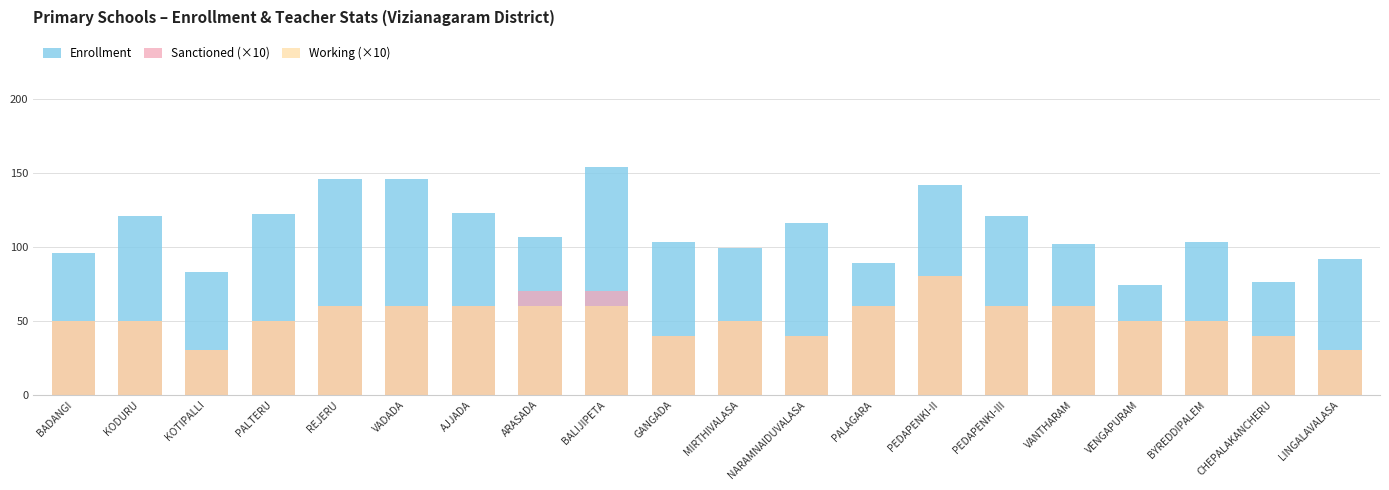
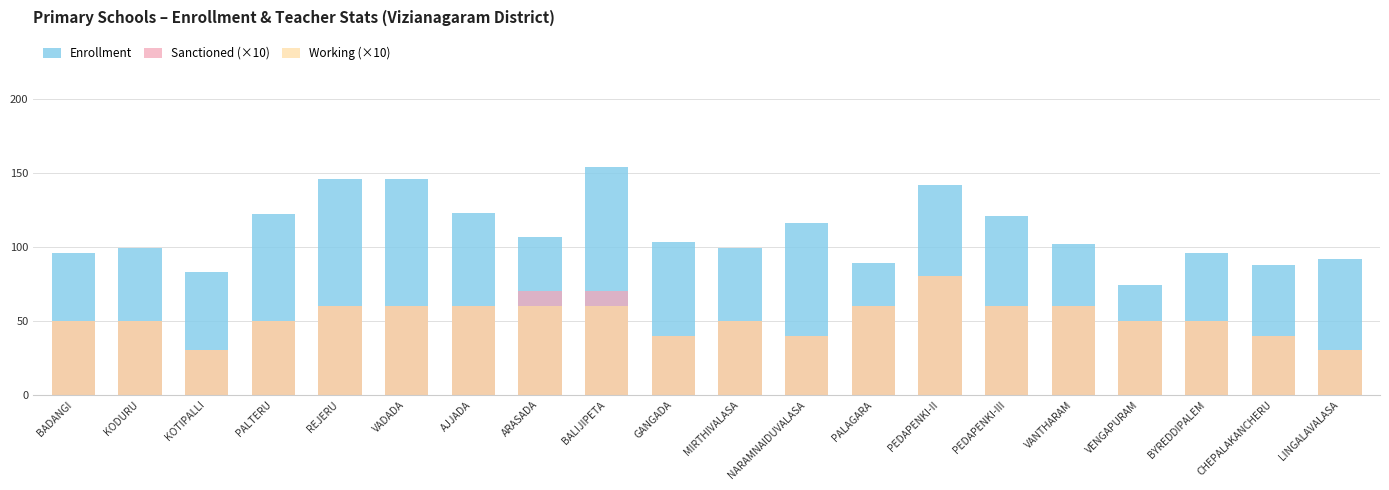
Enrollment, KODURU: 121 -> 99
Enrollment, BYREDDIPALEM: 103 -> 96
Enrollment, CHEPALAKANCHERU: 76 -> 88
